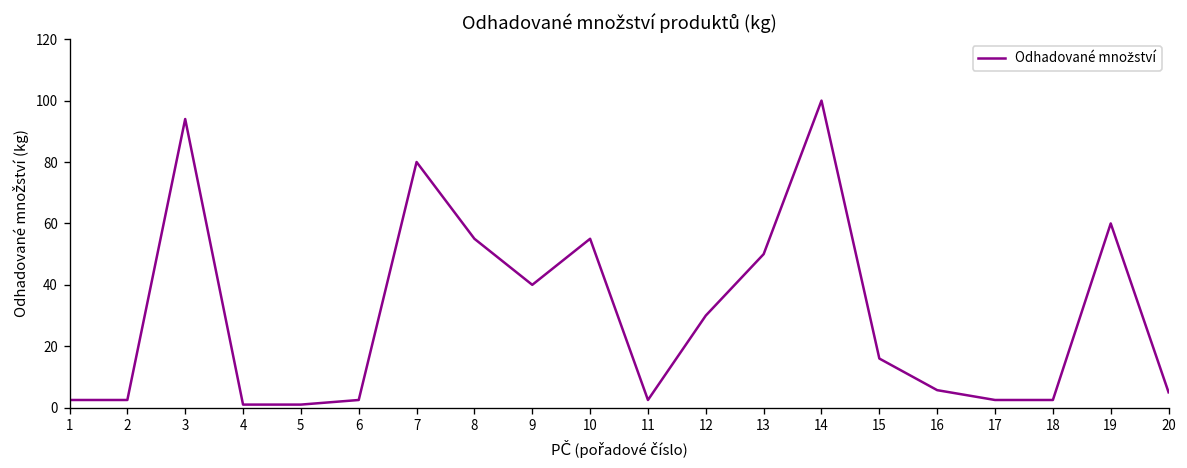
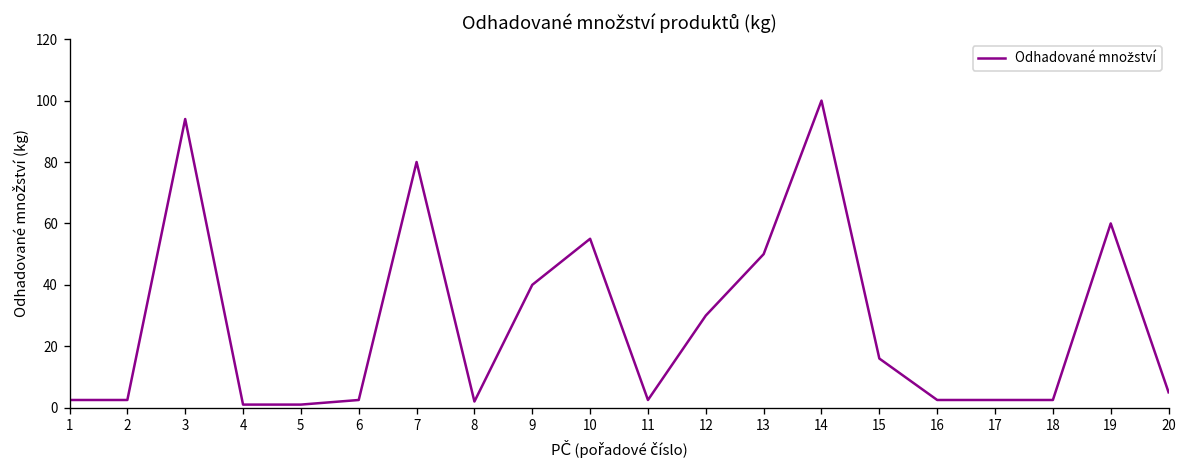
8: 55 -> 2
16: 6 -> 3
